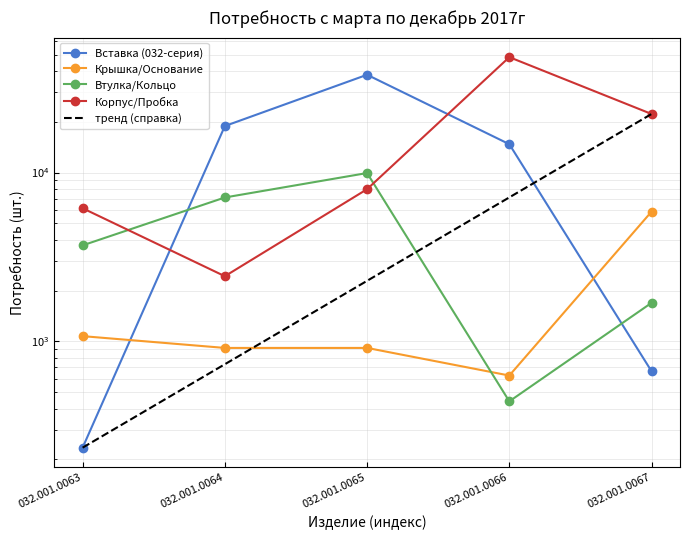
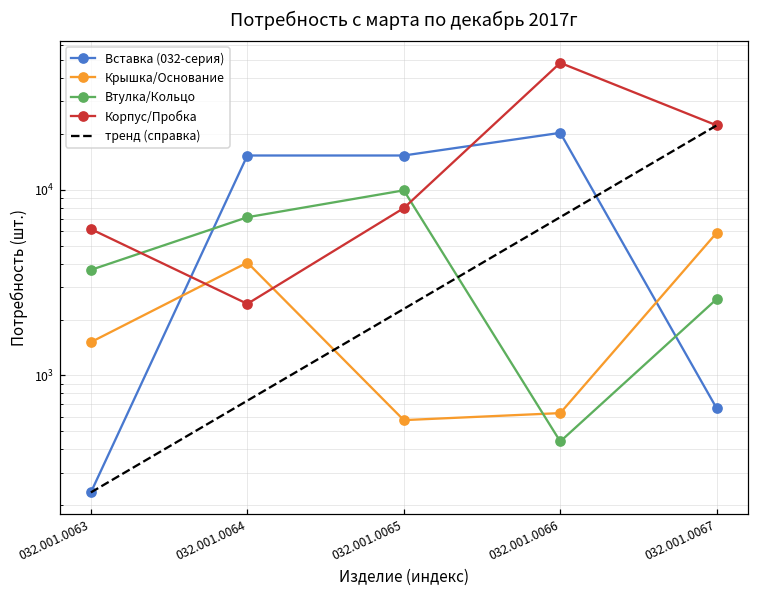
Крышка/Основание, 032.001.0063: 1100 -> 1500
Вставка (032-серия), 032.001.0064: 19000 -> 15000
Крышка/Основание, 032.001.0064: 900 -> 4100
Вставка (032-серия), 032.001.0065: 38000 -> 15000
Крышка/Основание, 032.001.0065: 900 -> 570
Вставка (032-серия), 032.001.0066: 15000 -> 20000
Втулка/Кольцо, 032.001.0067: 1700 -> 2600
